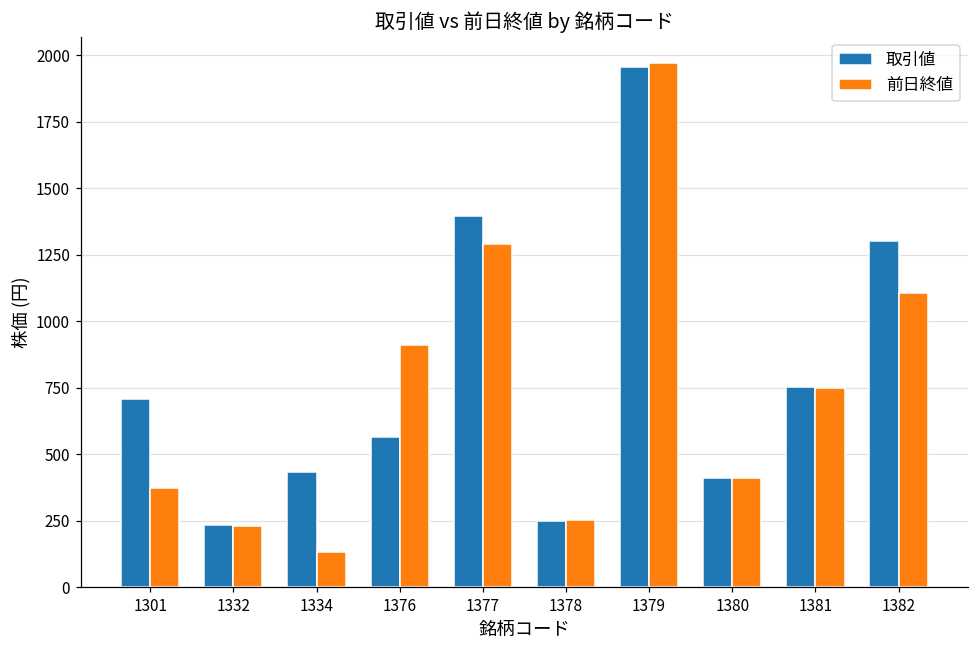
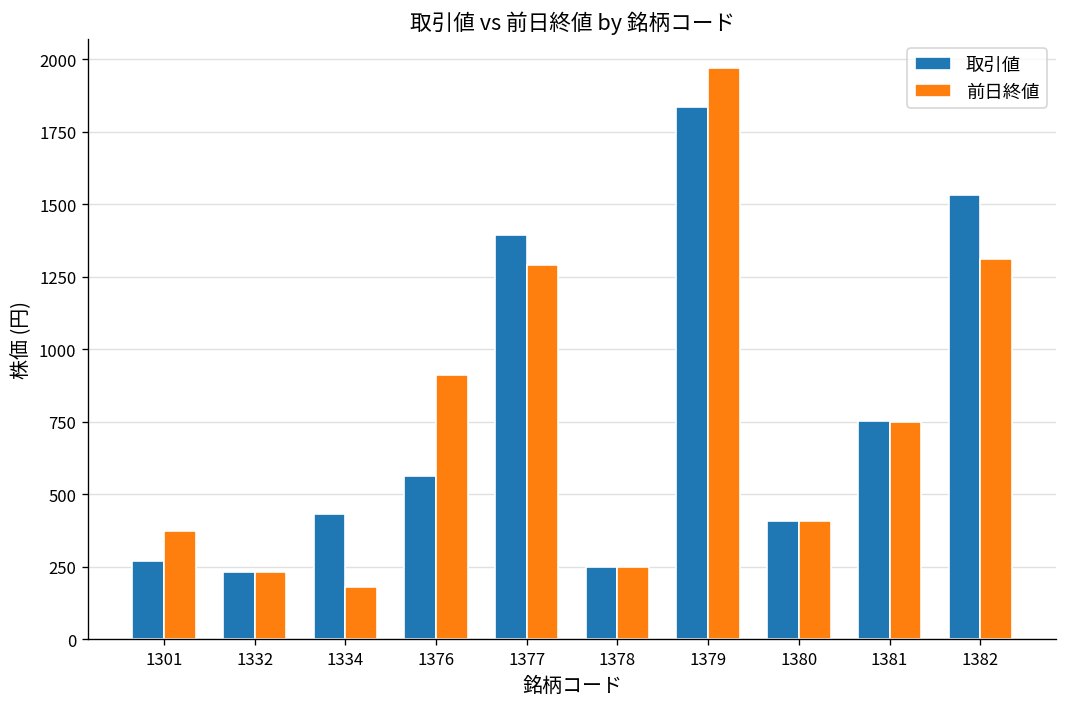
取引値, 1301: 710 -> 270
前日終値, 1334: 130 -> 180
取引値, 1379: 1960 -> 1840
取引値, 1382: 1300 -> 1530
前日終値, 1382: 1110 -> 1310
